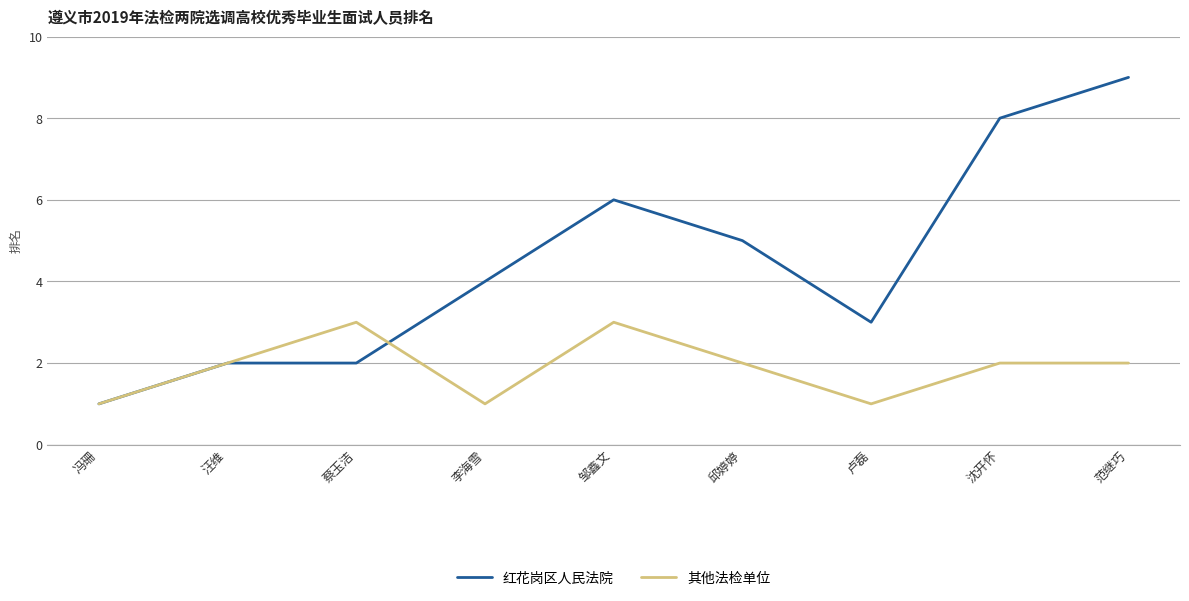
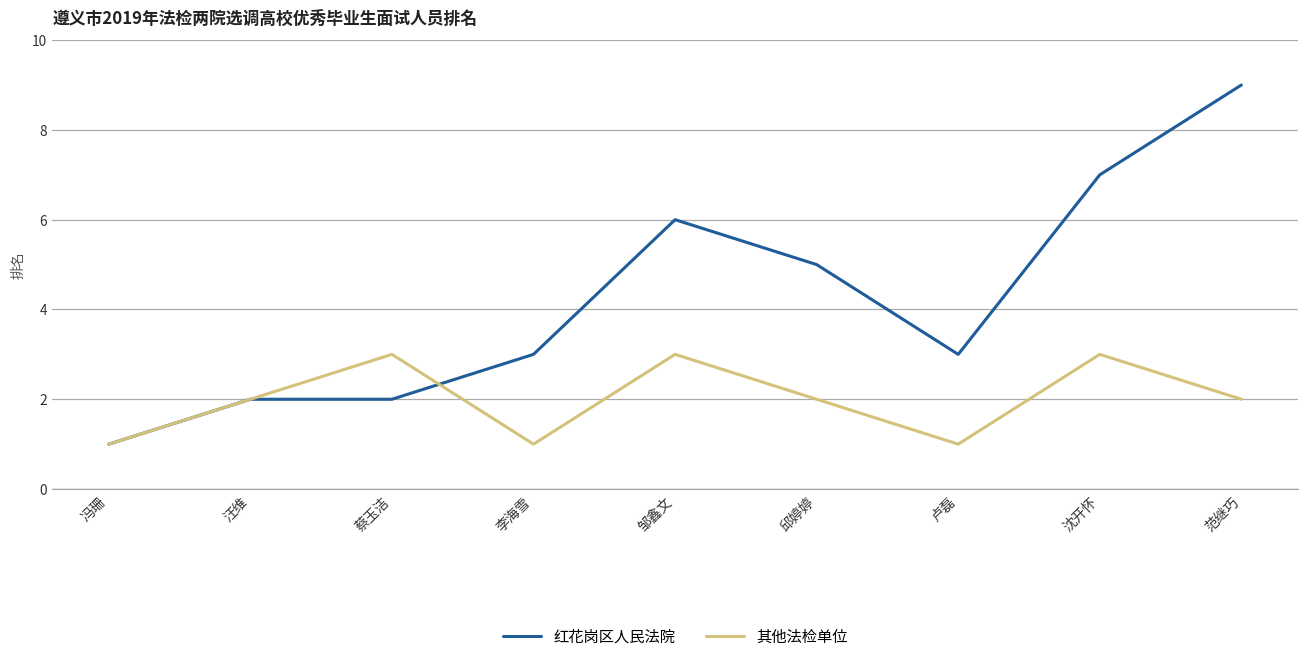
红花岗区人民法院, 李海雪: 4 -> 3
红花岗区人民法院, 沈开怀: 8 -> 7
其他法检单位, 沈开怀: 2 -> 3
